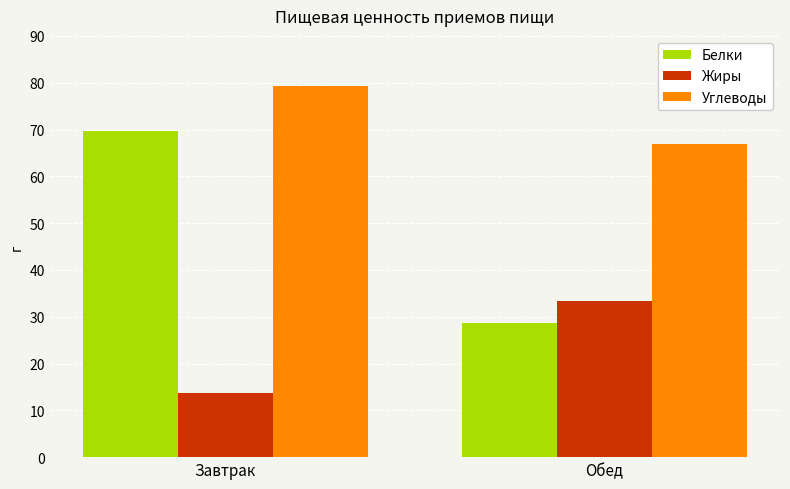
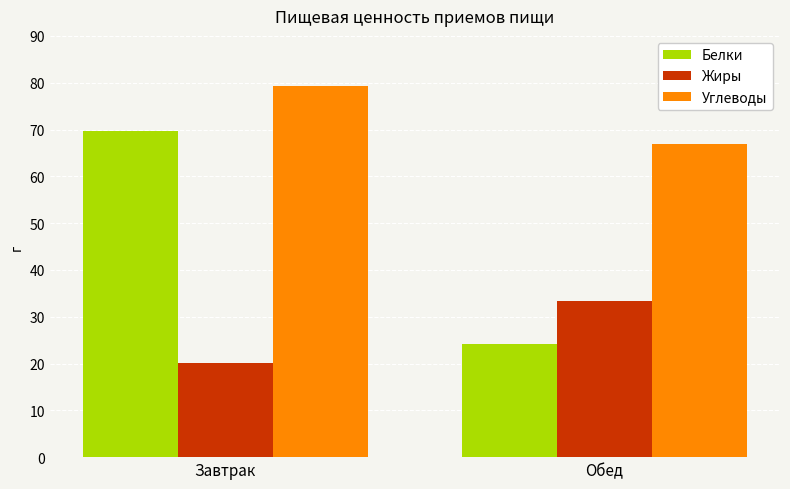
Жиры, Завтрак: 14 -> 20
Белки, Обед: 29 -> 24
